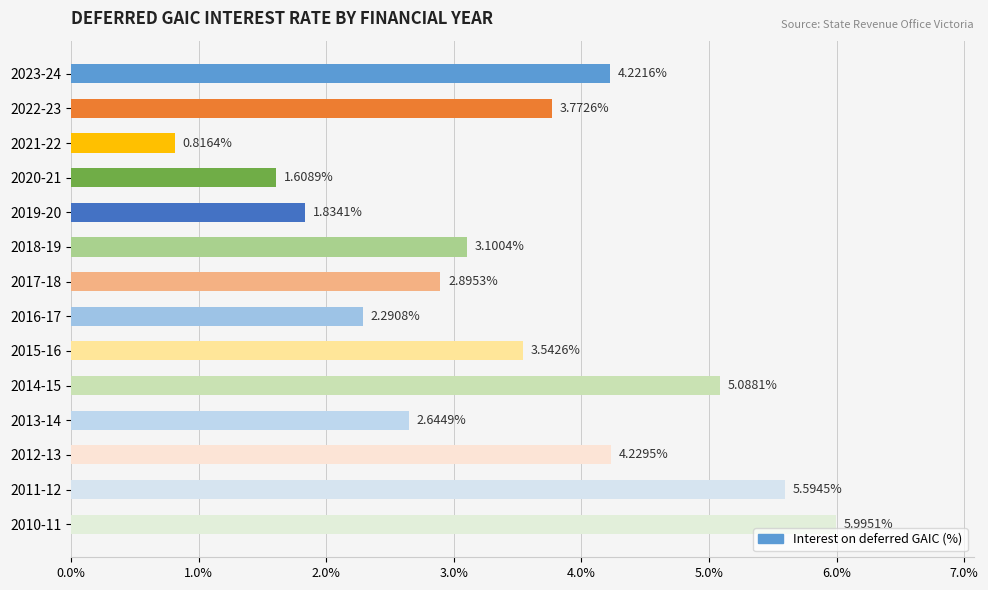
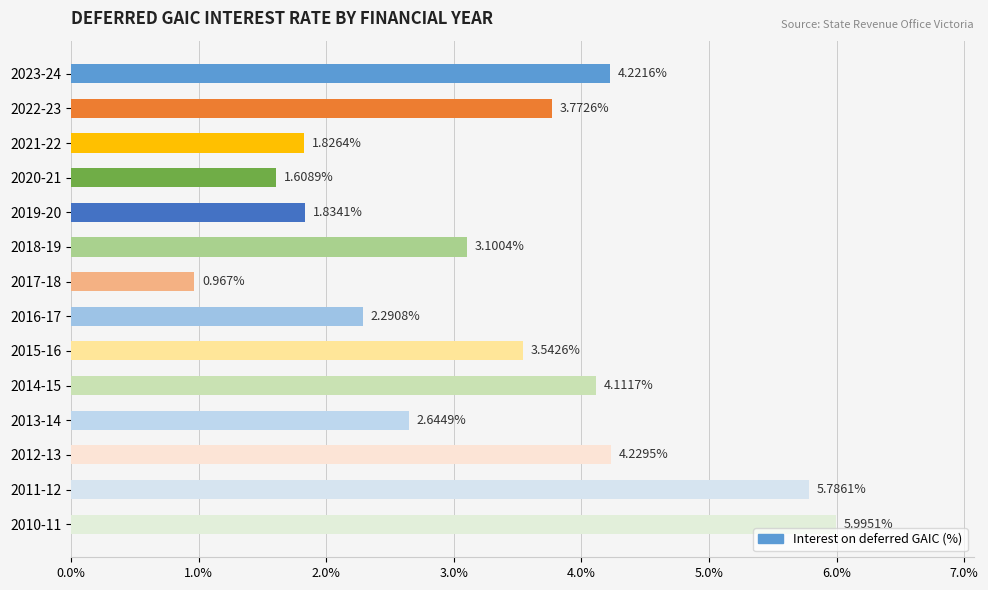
2021-22: 0.8164% -> 1.8264%
2017-18: 2.8953% -> 0.967%
2014-15: 5.0881% -> 4.1117%
2011-12: 5.5945% -> 5.7861%
